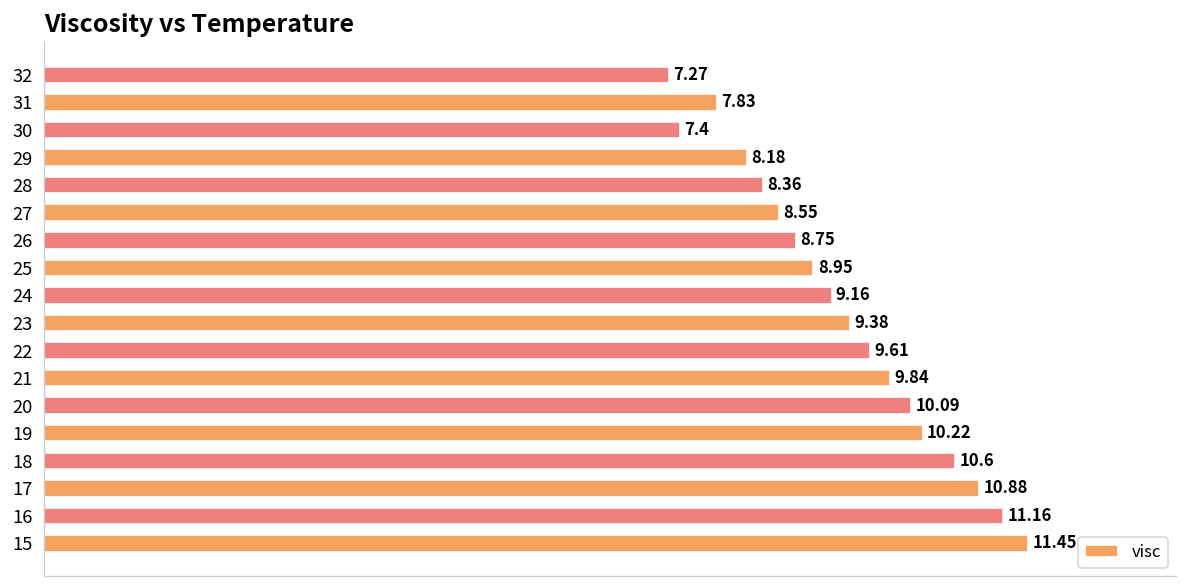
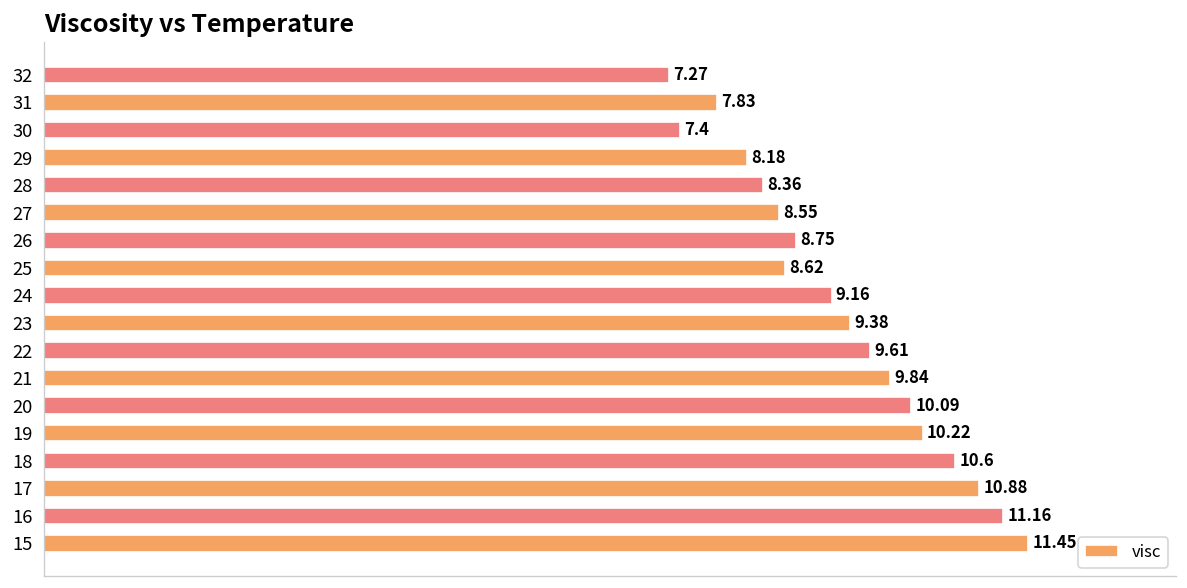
25: 8.95 -> 8.62
